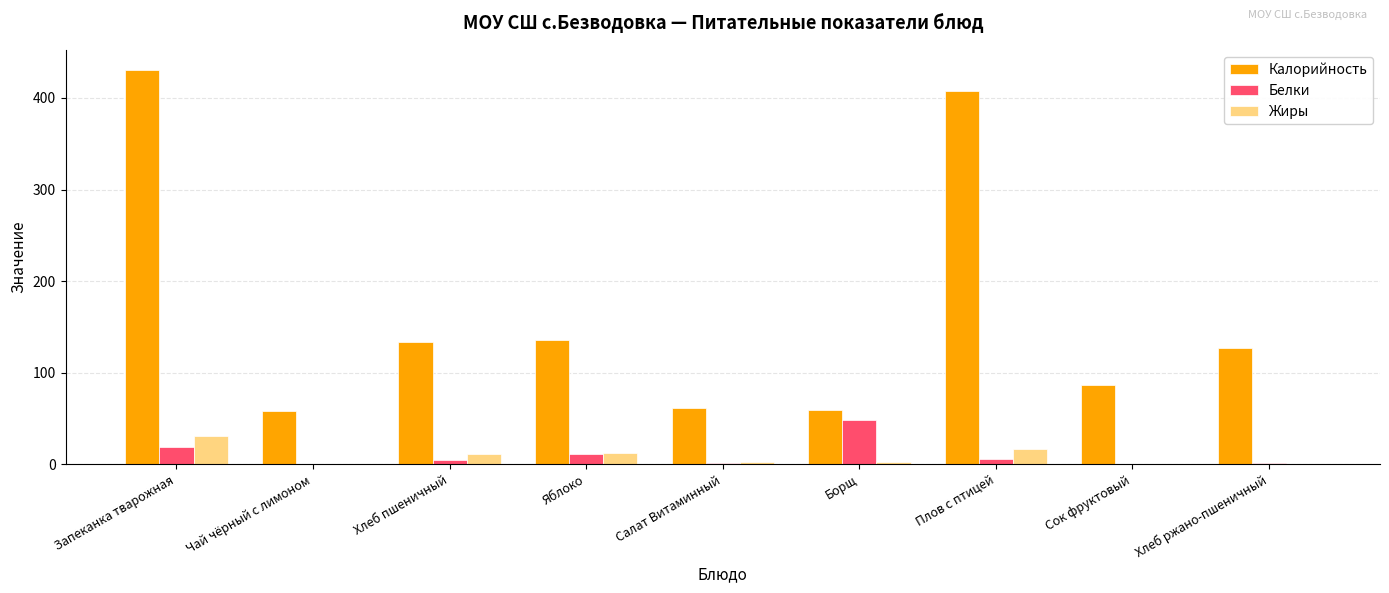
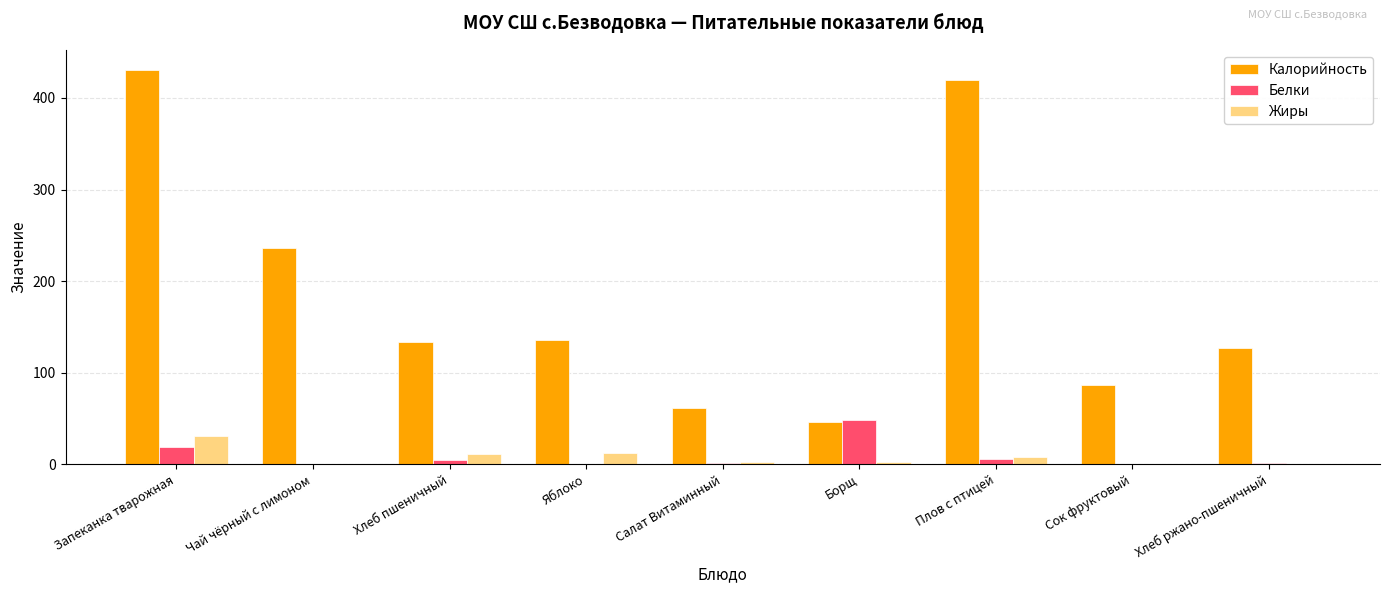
Калорийность, Чай чёрный с лимоном: 60 -> 240
Белки, Яблоко: 10 -> 0
Калорийность, Борщ: 60 -> 50
Калорийность, Плов с птицей: 410 -> 420
Жиры, Плов с птицей: 20 -> 10
